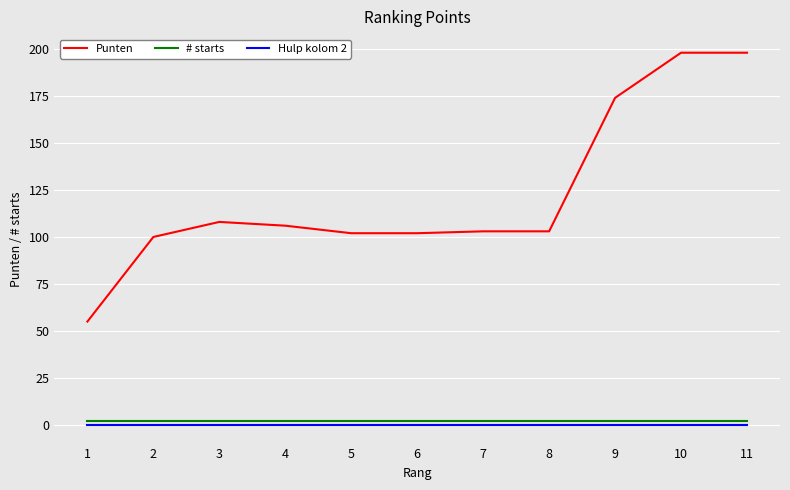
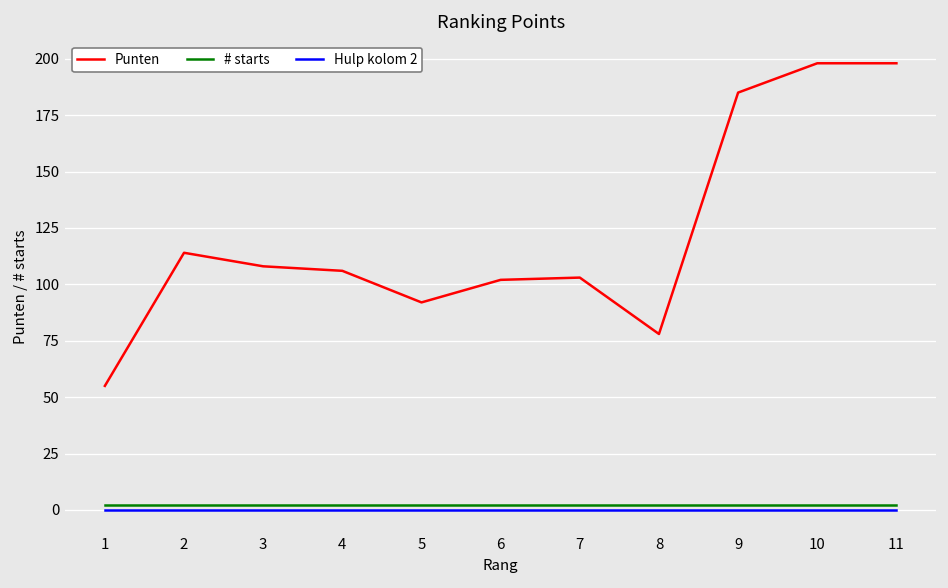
Punten, 2: 100 -> 114
Punten, 5: 102 -> 92
Punten, 8: 103 -> 78
Punten, 9: 174 -> 185
